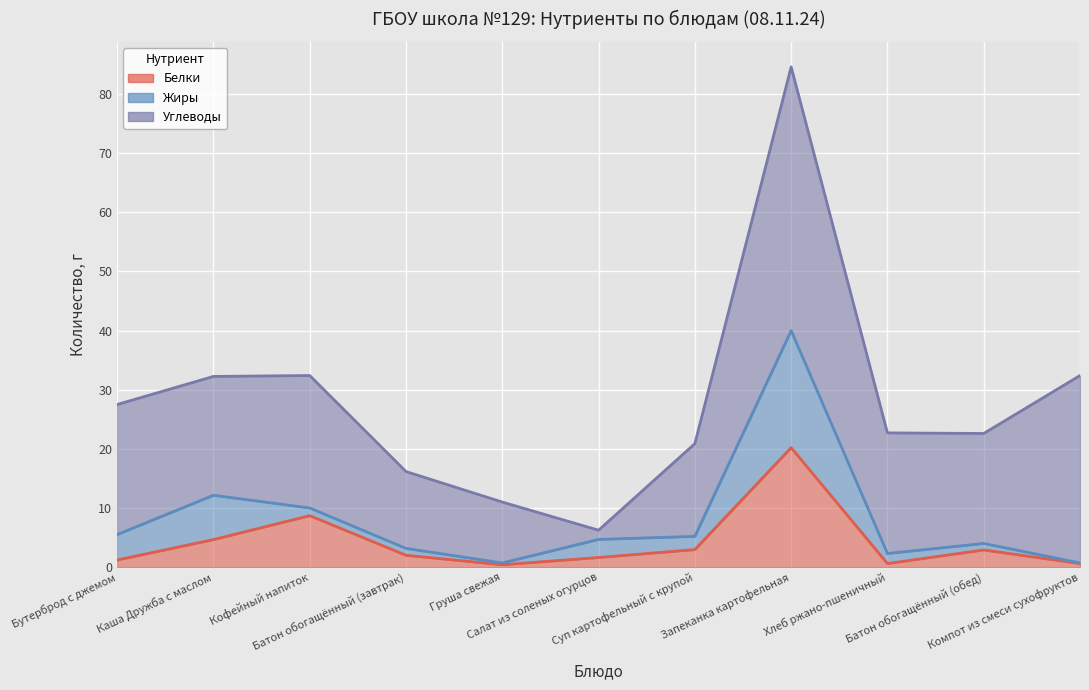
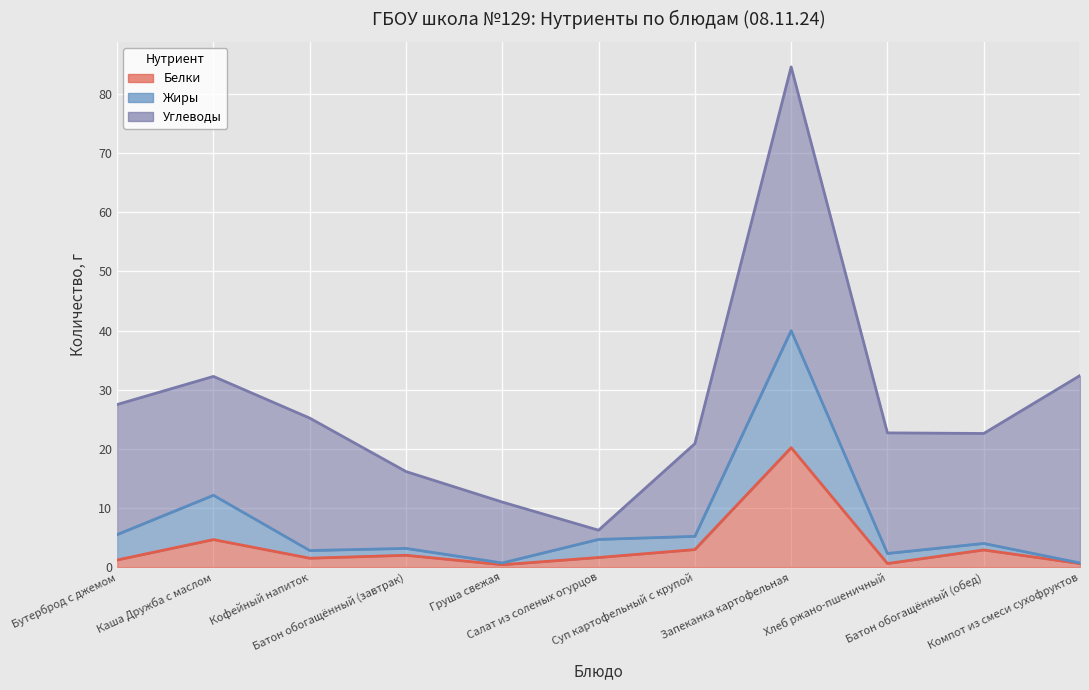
Белки, Кофейный напиток: 9 -> 2
